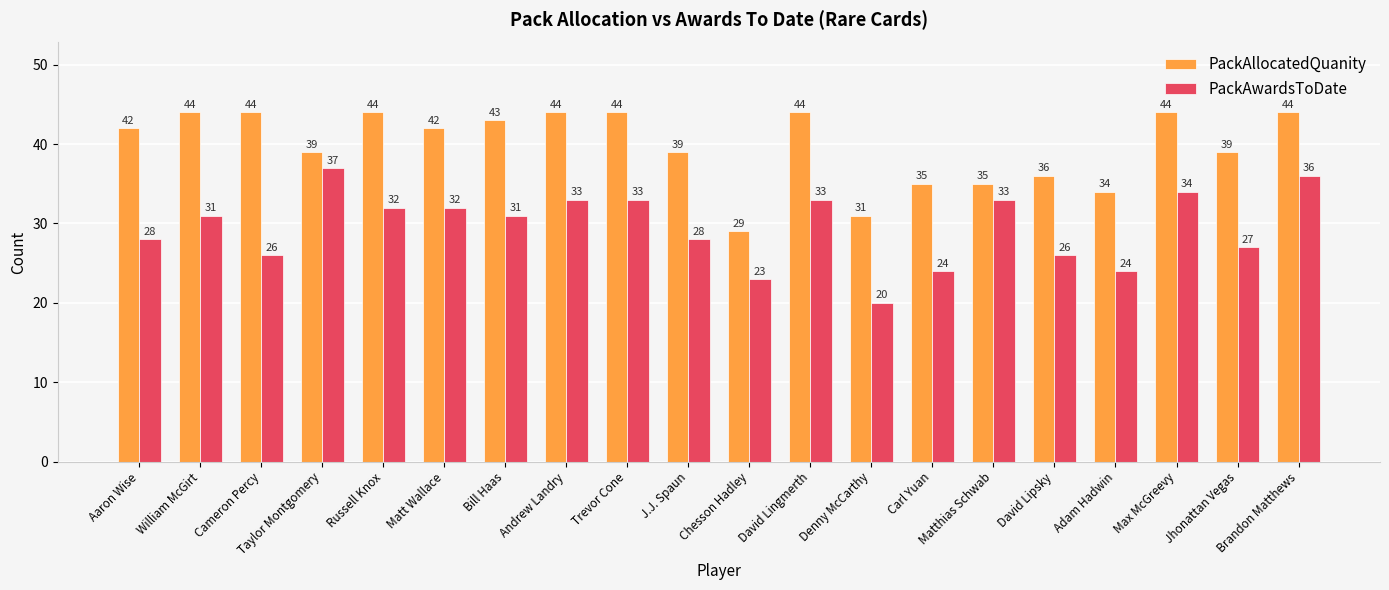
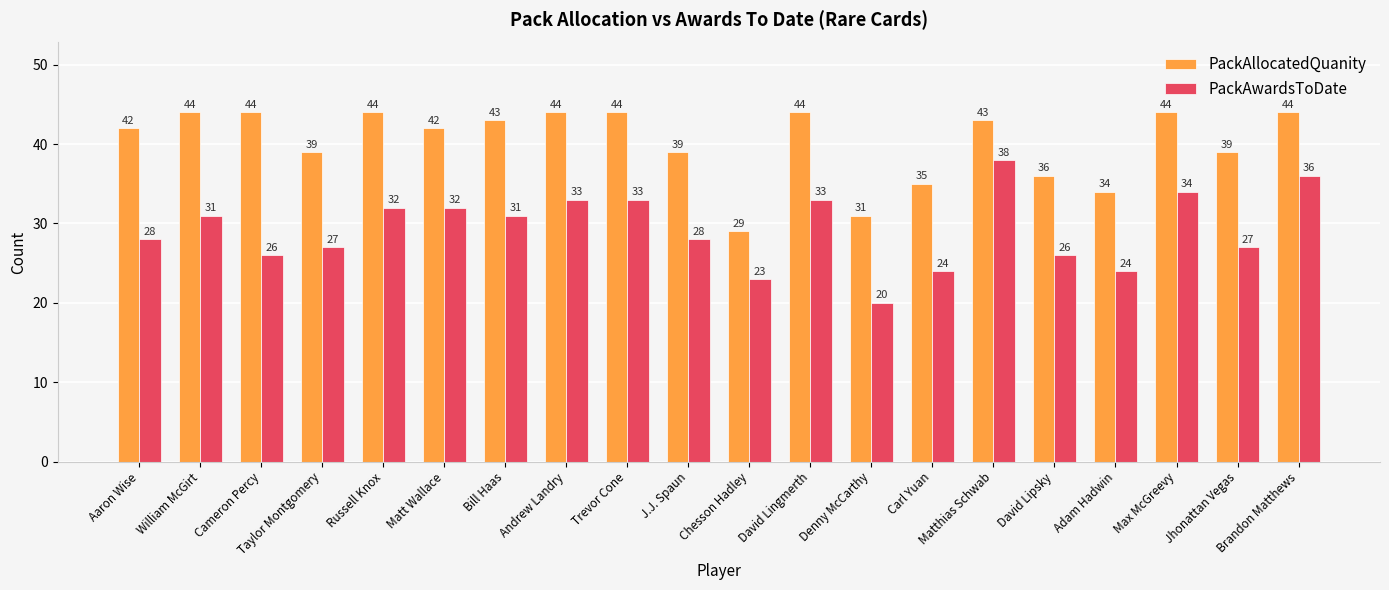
PackAwardsToDate, Taylor Montgomery: 37 -> 27
PackAllocatedQuanity, Matthias Schwab: 35 -> 43
PackAwardsToDate, Matthias Schwab: 33 -> 38
